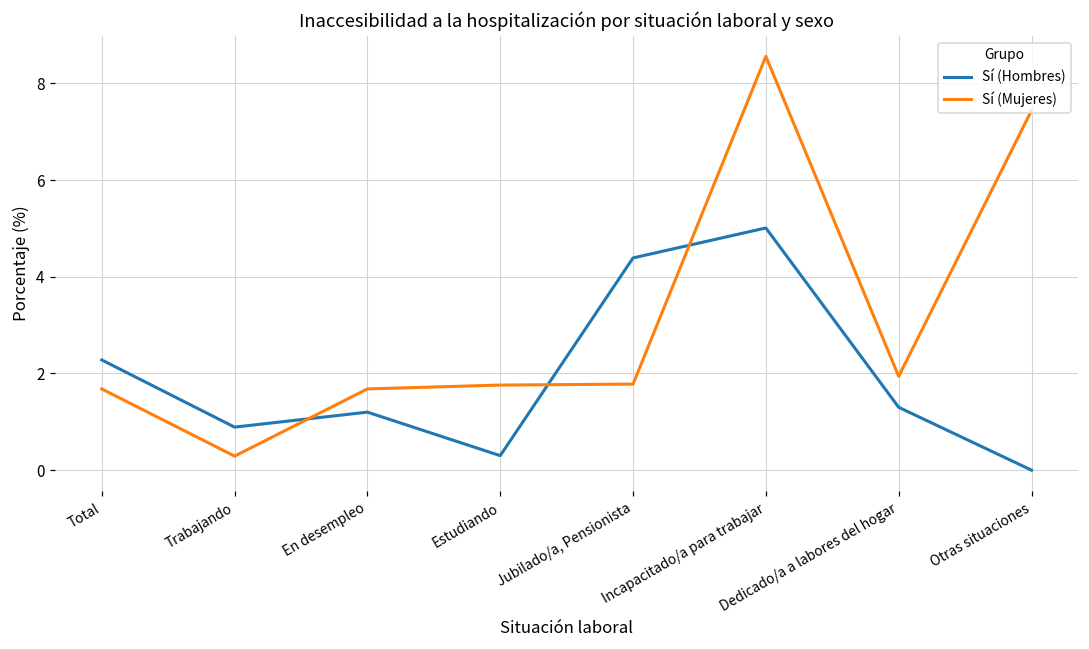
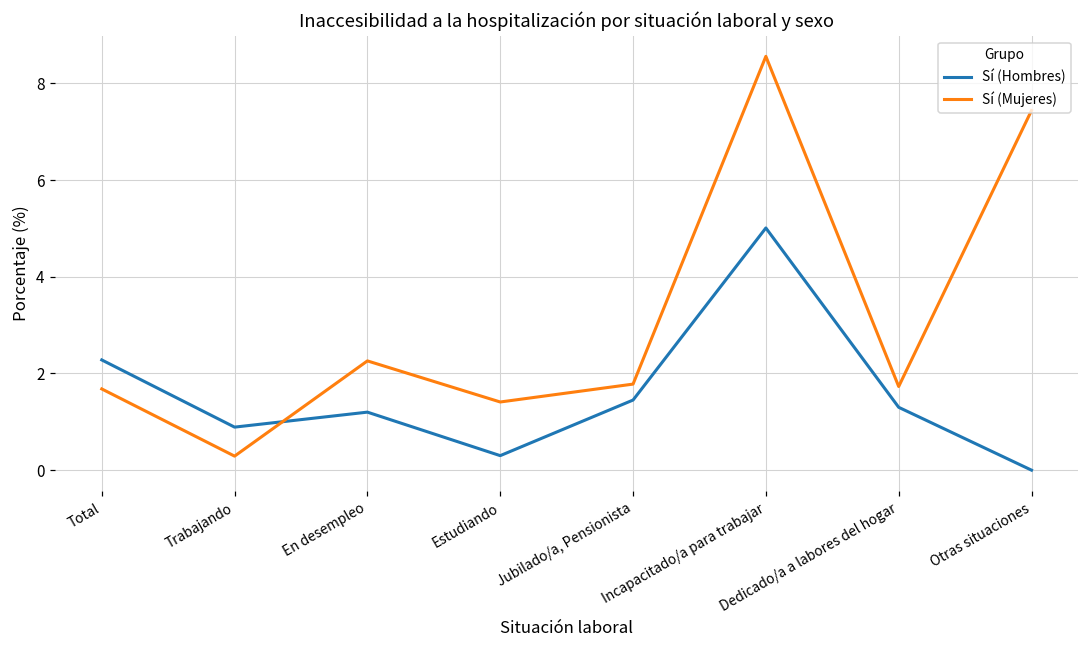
Sí (Mujeres), En desempleo: 1.7 -> 2.3
Sí (Mujeres), Estudiando: 1.8 -> 1.4
Sí (Hombres), Jubilado/a, Pensionista: 4.4 -> 1.5
Sí (Mujeres), Dedicado/a a labores del hogar: 1.9 -> 1.7
